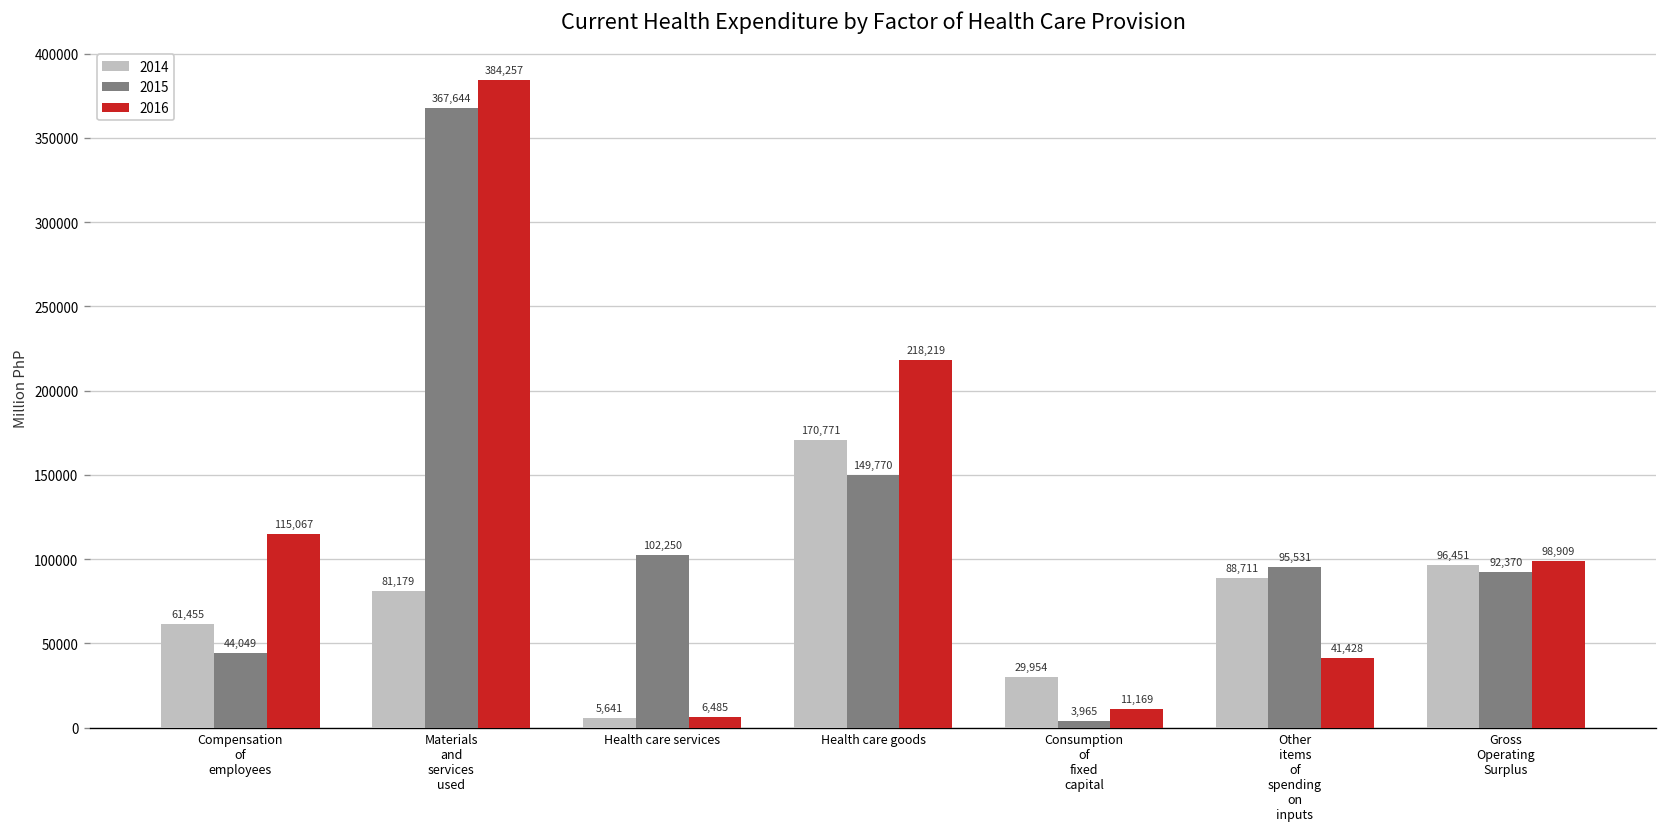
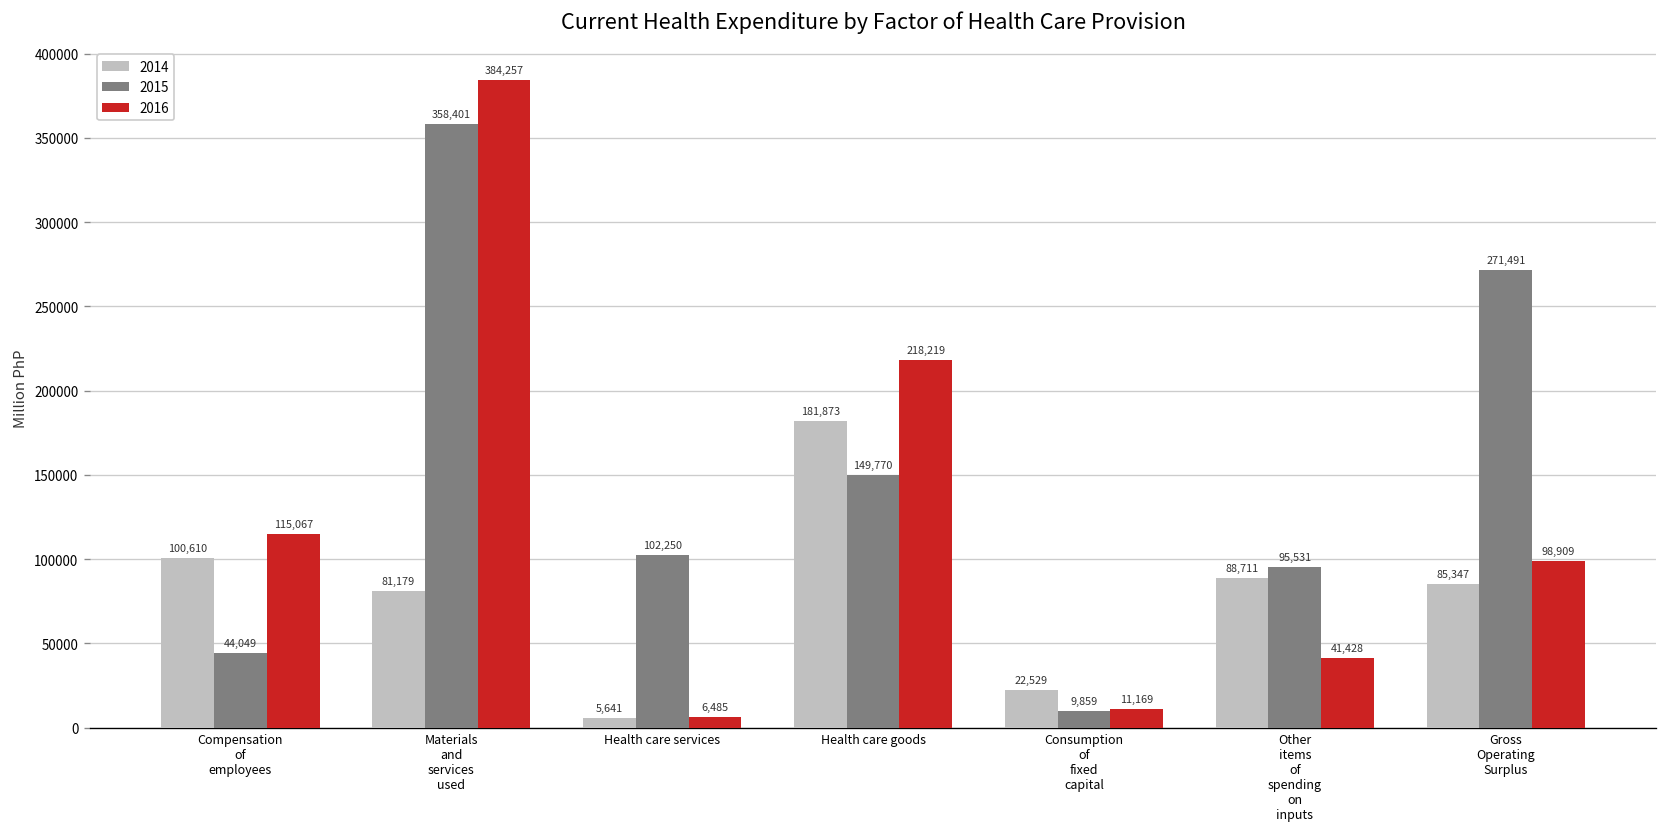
2014, Compensation of employees: 61,455 -> 100,610
2015, Materials and services used: 367,644 -> 358,401
2014, Health care goods: 170,771 -> 181,873
2014, Consumption of fixed capital: 29,954 -> 22,529
2015, Consumption of fixed capital: 3,965 -> 9,859
2014, Gross Operating Surplus: 96,451 -> 85,347
2015, Gross Operating Surplus: 92,370 -> 271,491
